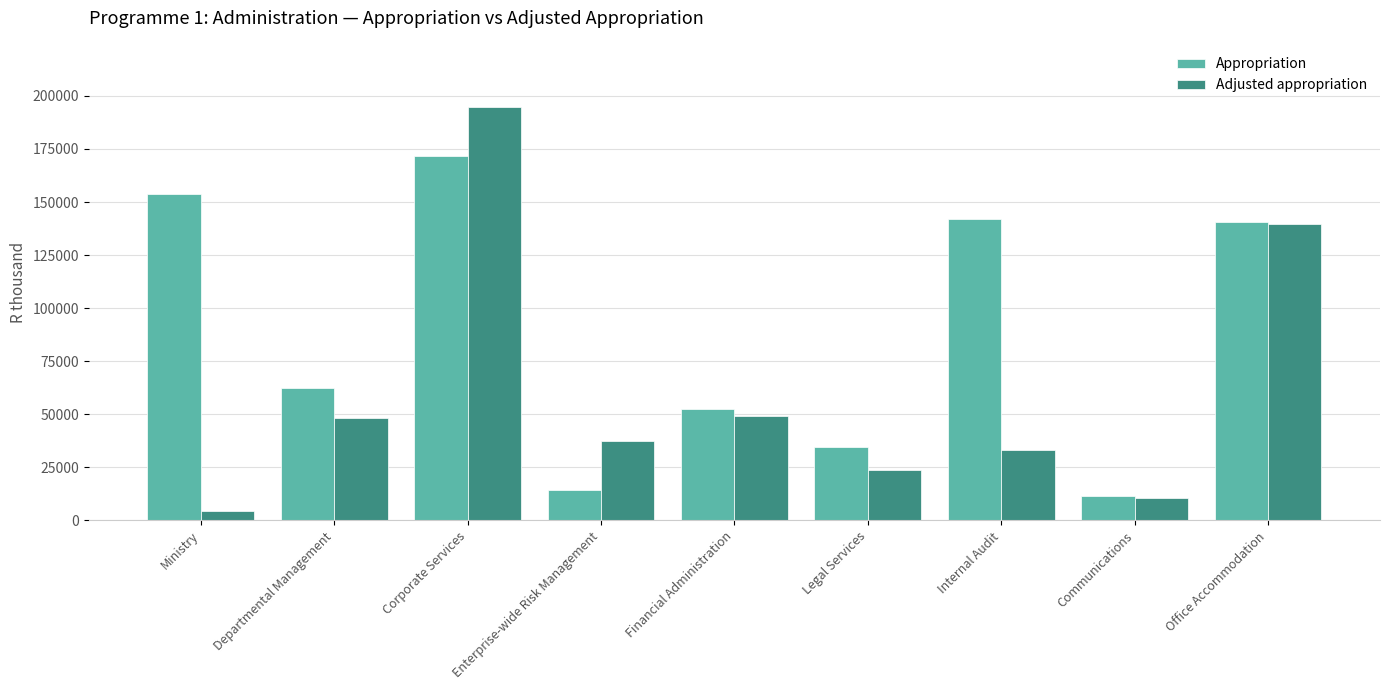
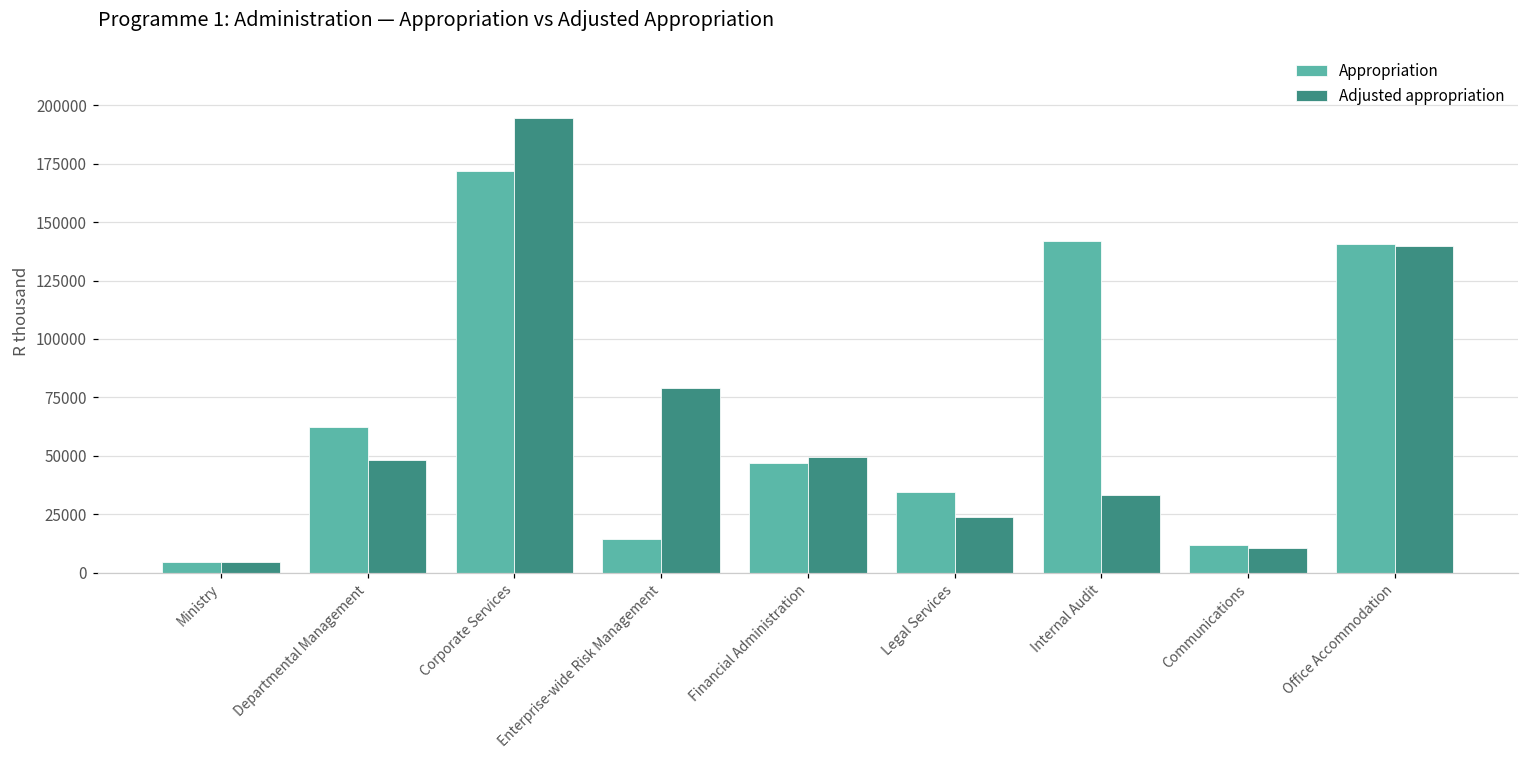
Appropriation, Ministry: 154000 -> 4000
Adjusted appropriation, Enterprise-wide Risk Management: 37000 -> 79000
Appropriation, Financial Administration: 52000 -> 47000
